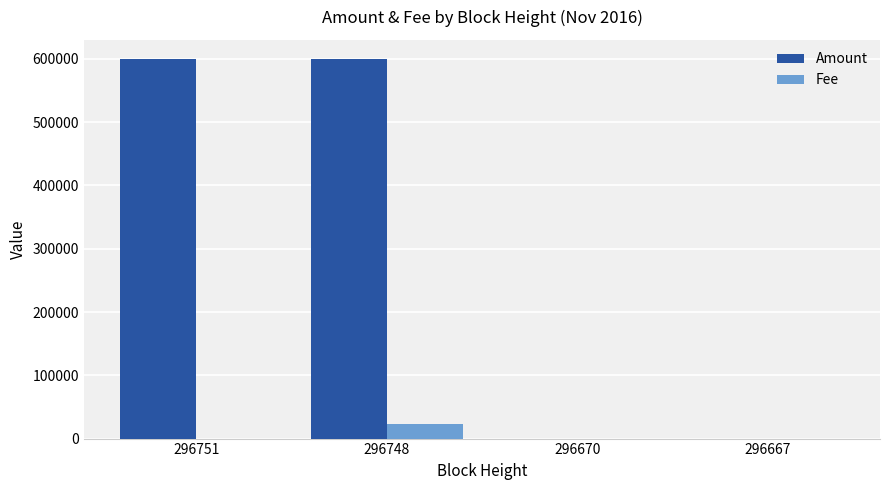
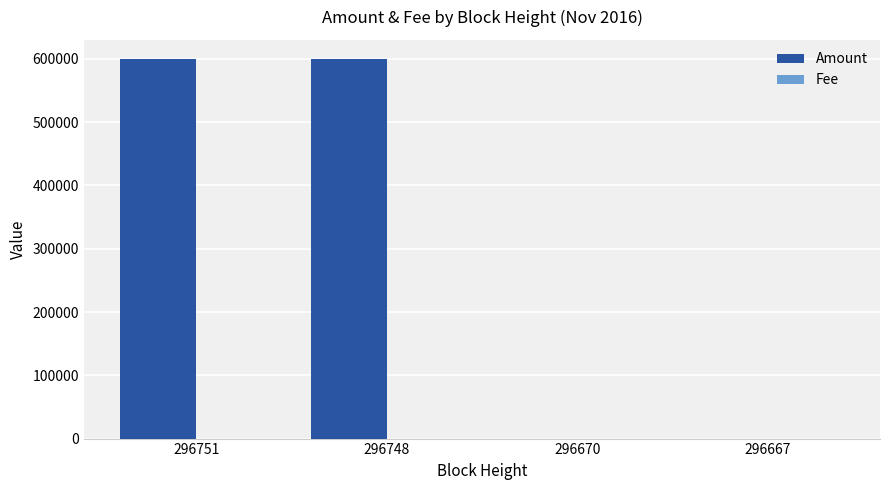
Fee, 296748: 20000 -> 0
